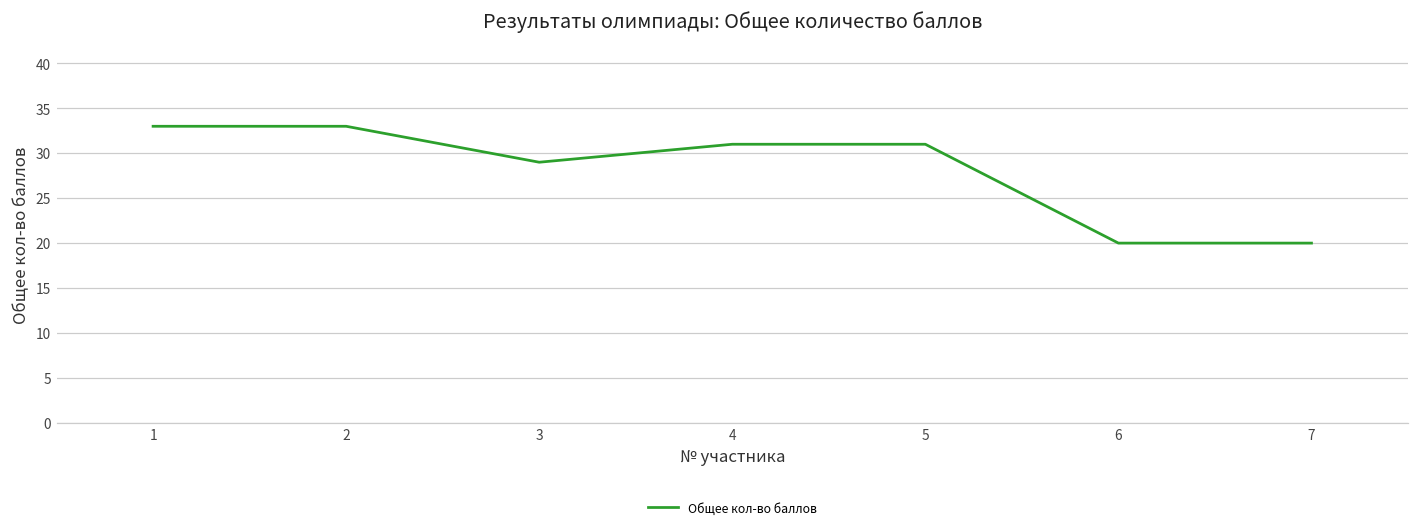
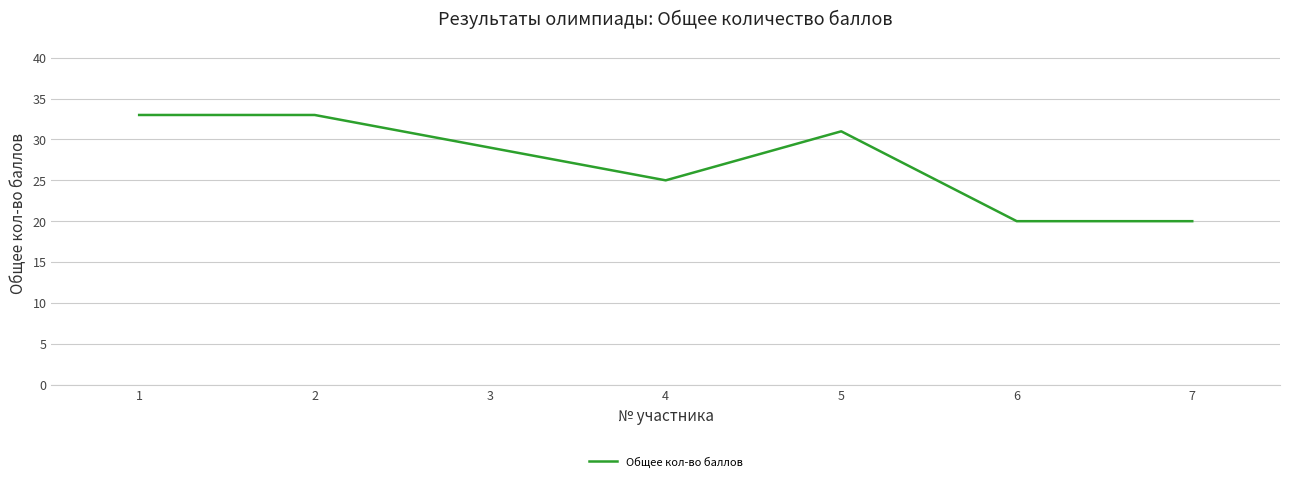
4: 31 -> 25
